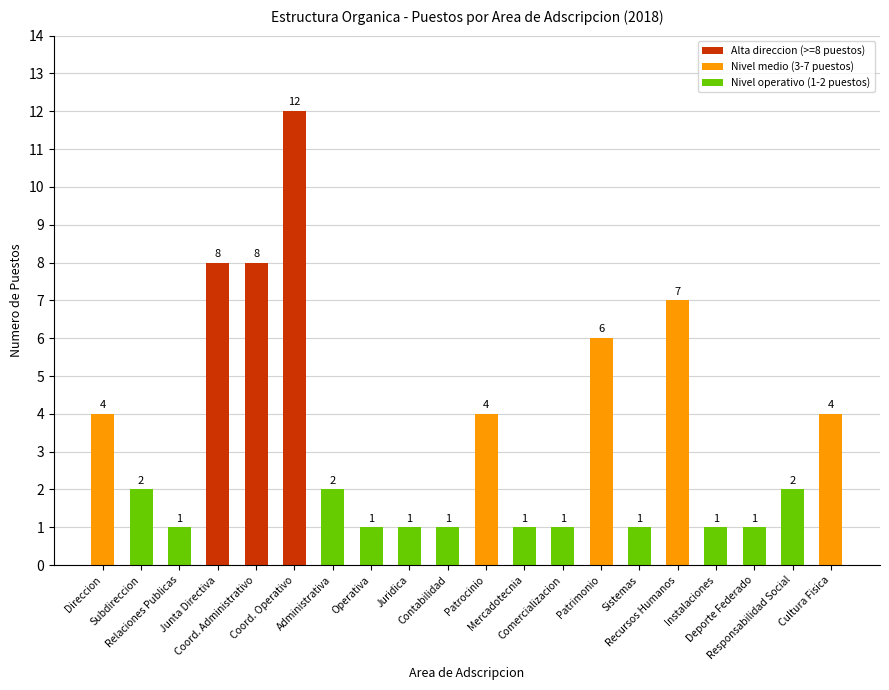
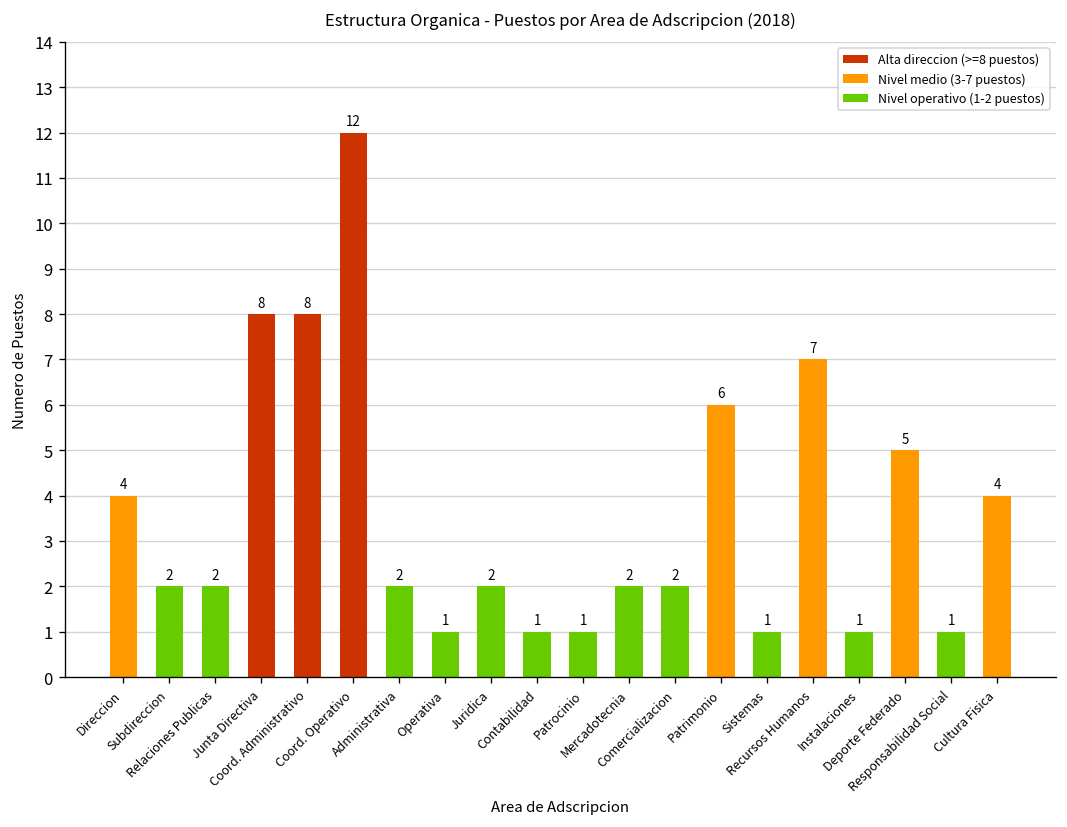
Relaciones Publicas: 1 -> 2
Juridica: 1 -> 2
Patrocinio: 4 -> 1
Mercadotecnia: 1 -> 2
Comercializacion: 1 -> 2
Deporte Federado: 1 -> 5
Responsabilidad Social: 2 -> 1
